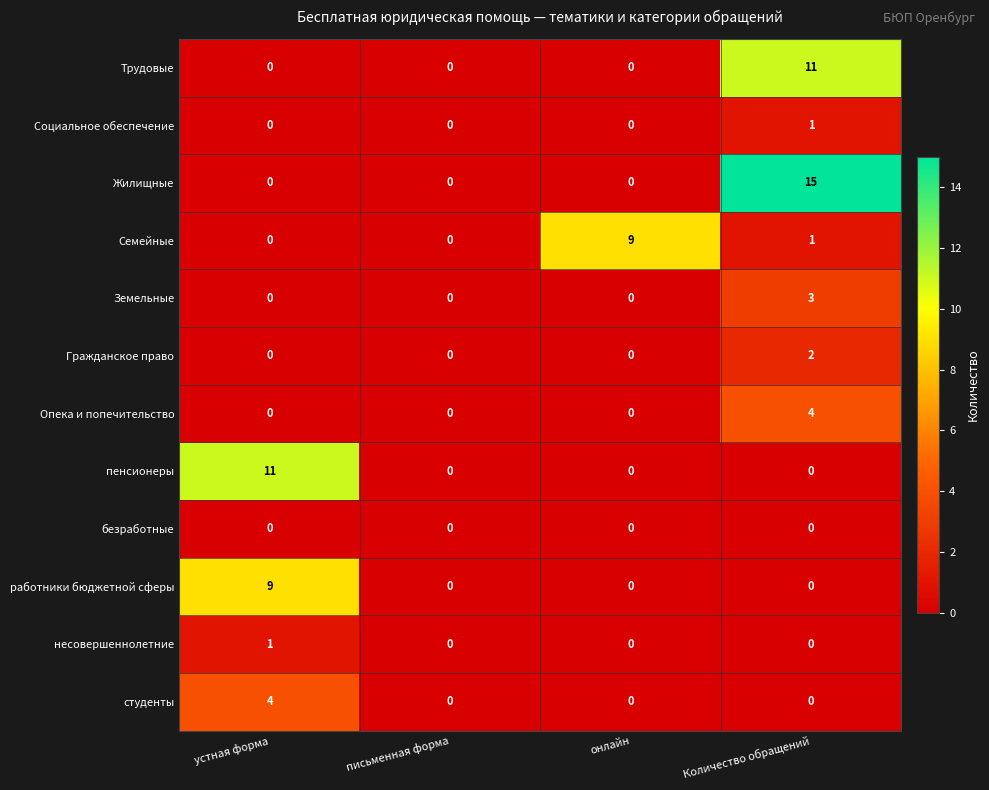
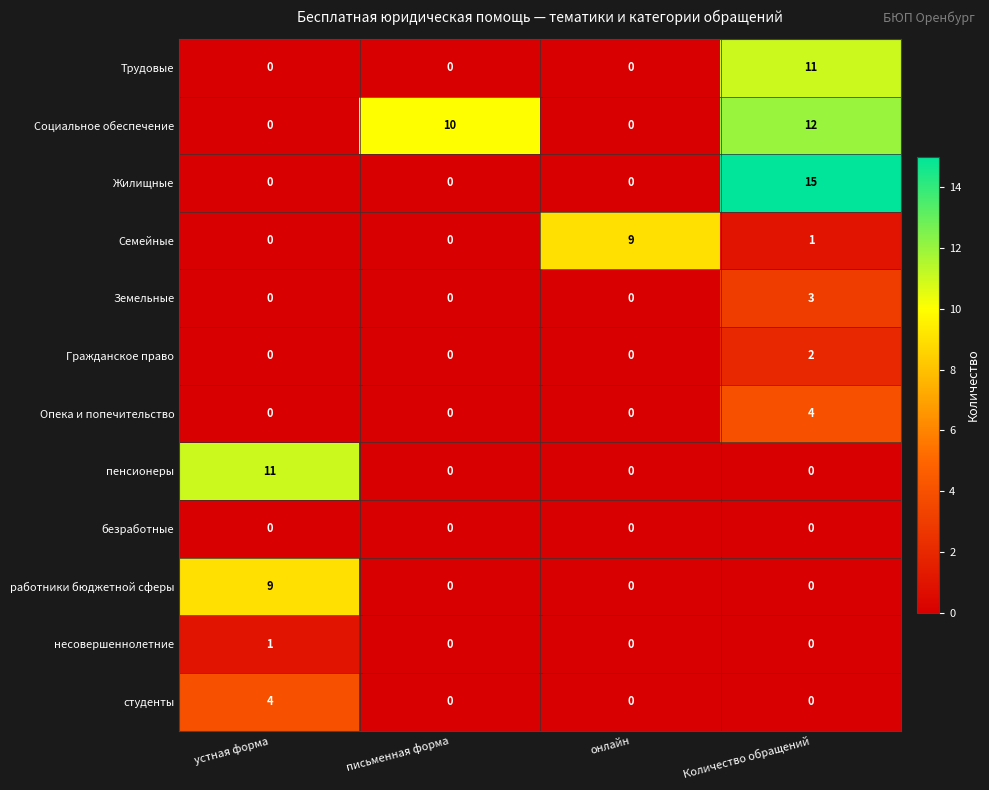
Социальное обеспечение, письменная форма: 0 -> 10
Социальное обеспечение, Количество обращений: 1 -> 12
